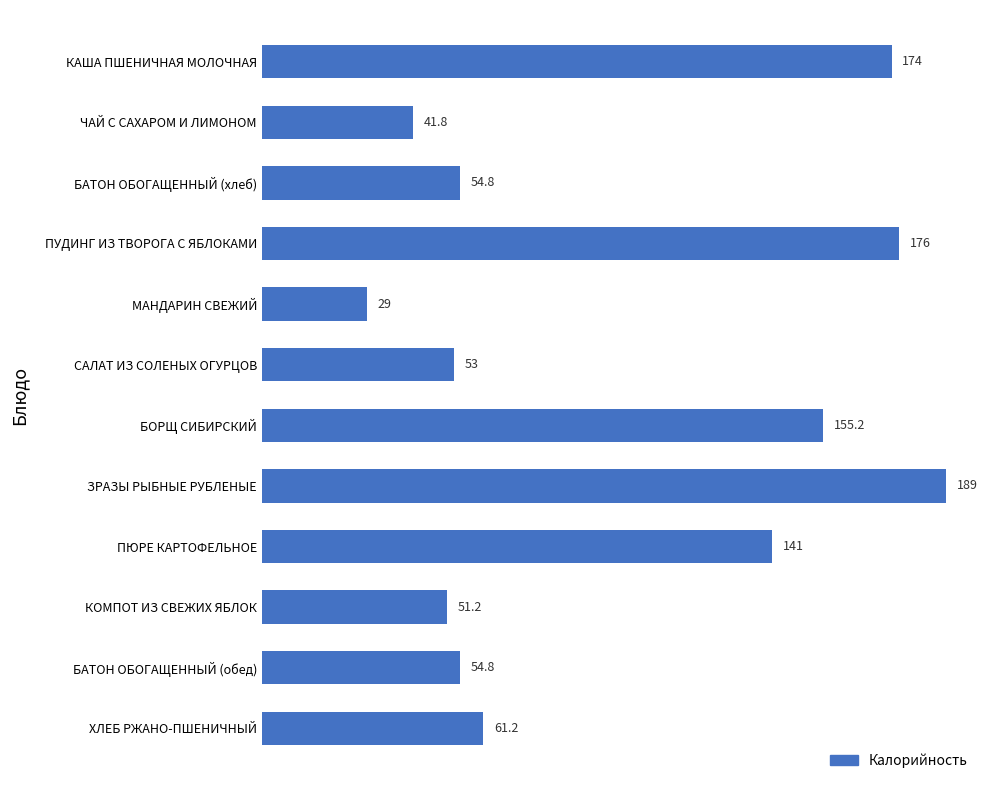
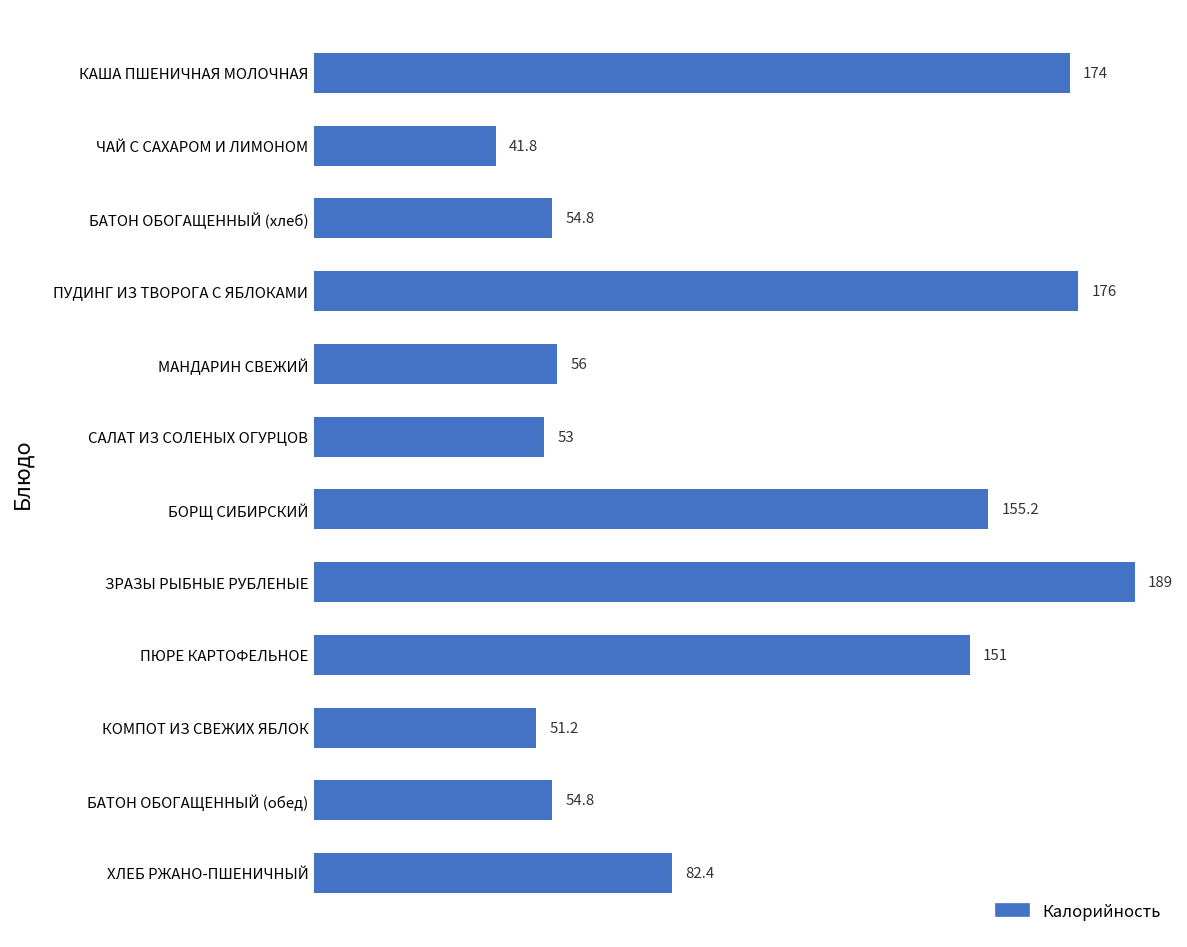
МАНДАРИН СВЕЖИЙ: 29 -> 56
ПЮРЕ КАРТОФЕЛЬНОЕ: 141 -> 151
ХЛЕБ РЖАНО-ПШЕНИЧНЫЙ: 61.2 -> 82.4
